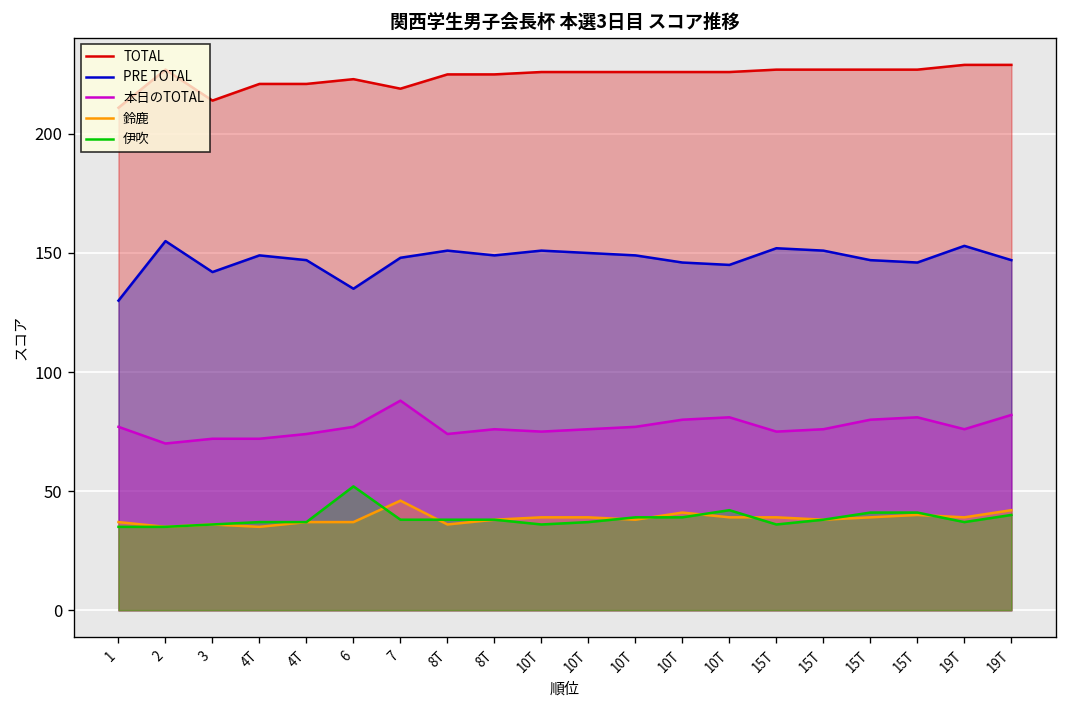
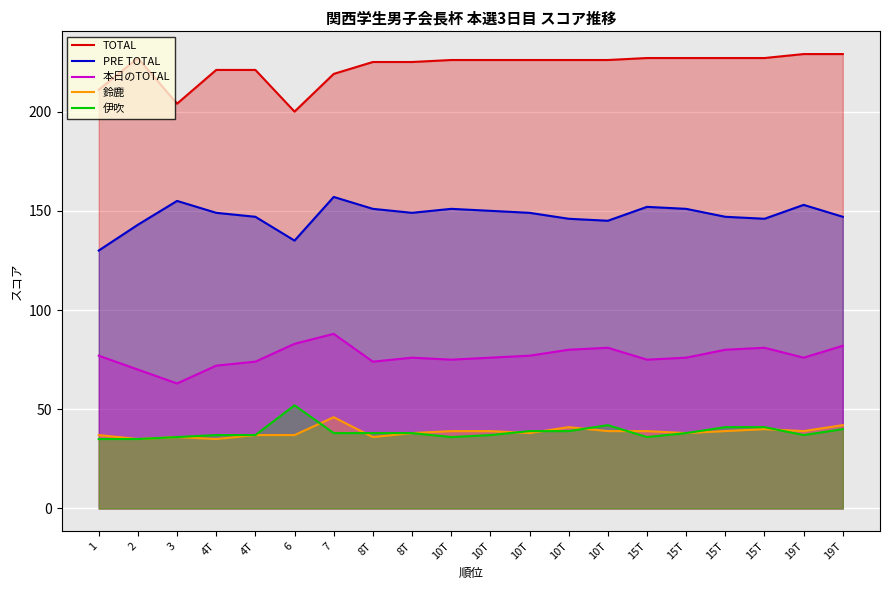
PRE TOTAL, 2: 155 -> 143
TOTAL, 3: 214 -> 204
PRE TOTAL, 3: 142 -> 155
本日のTOTAL, 3: 72 -> 63
TOTAL, 6: 223 -> 200
本日のTOTAL, 6: 77 -> 83
PRE TOTAL, 7: 148 -> 157
